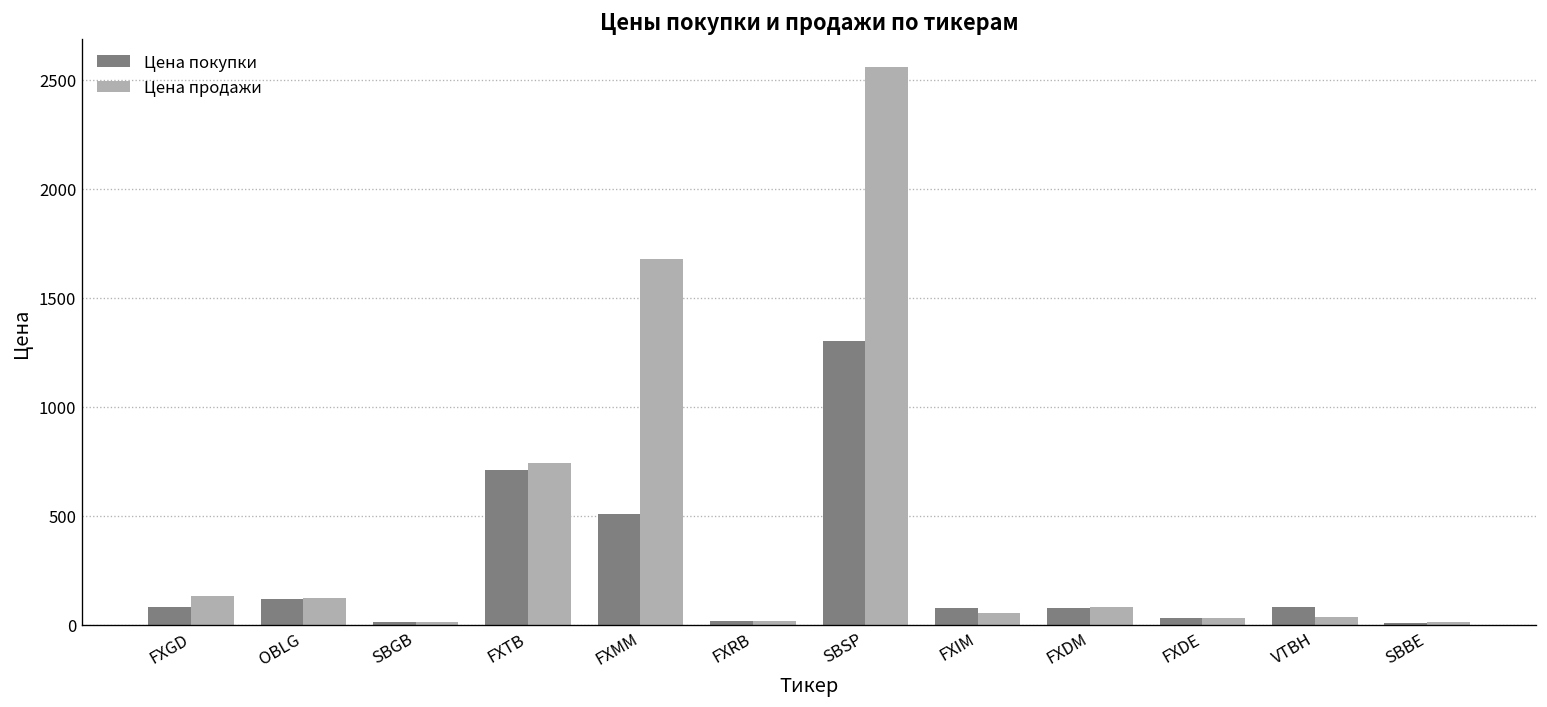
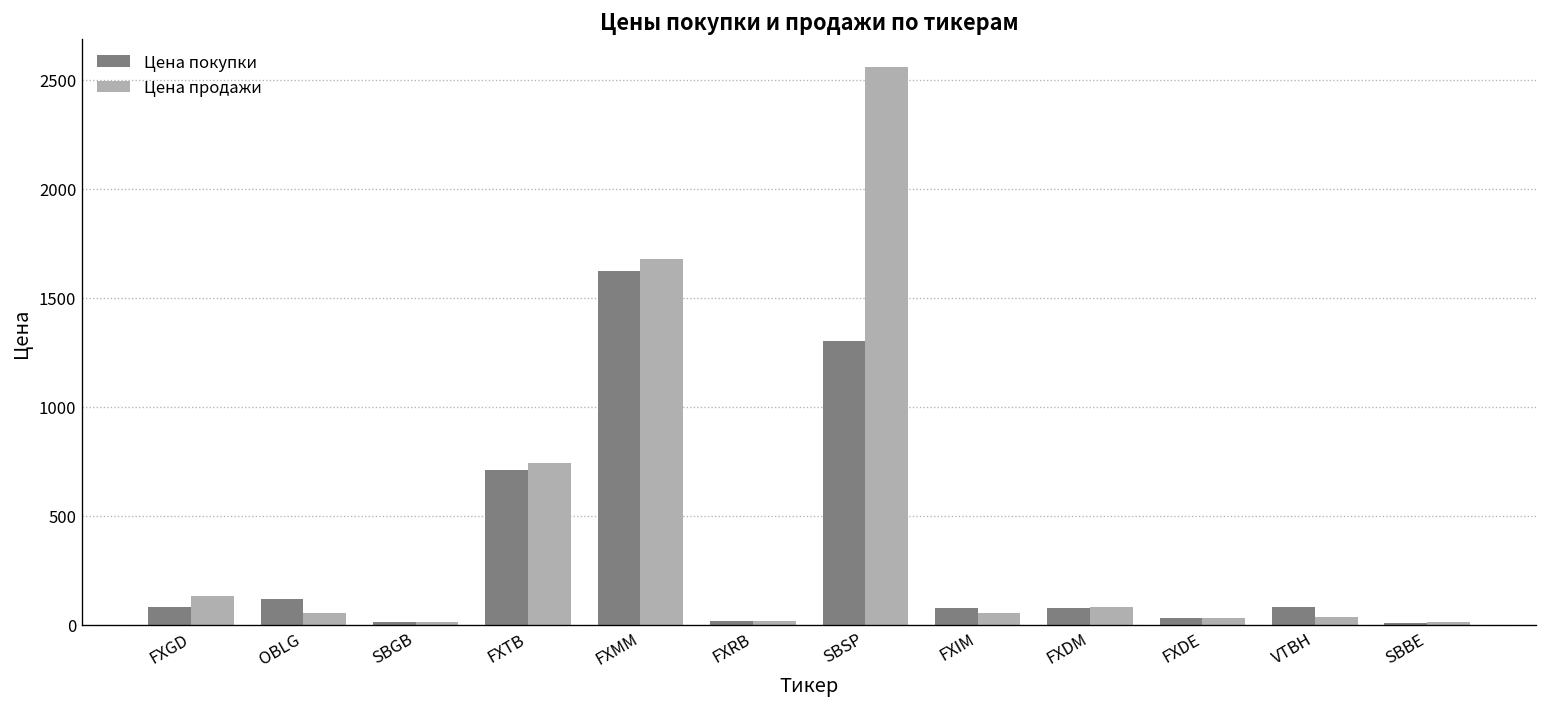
Цена продажи, OBLG: 120 -> 50
Цена покупки, FXMM: 510 -> 1620
